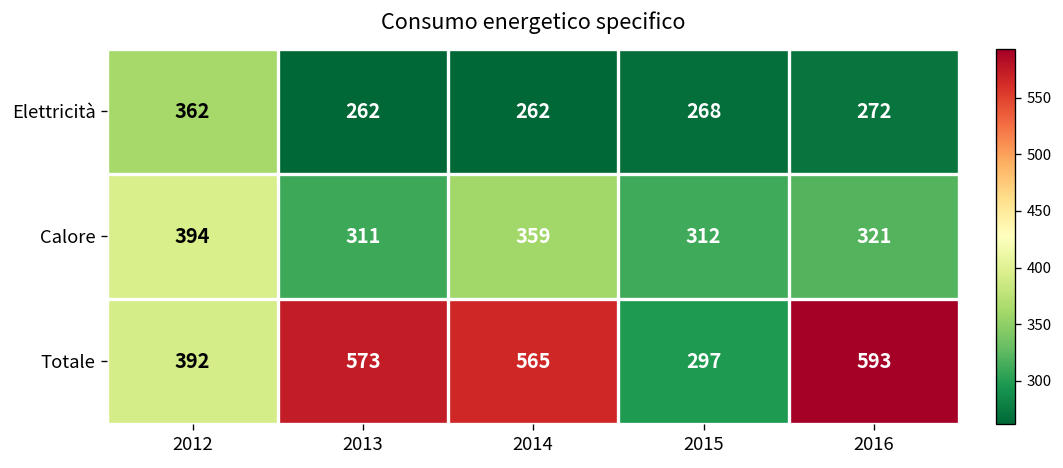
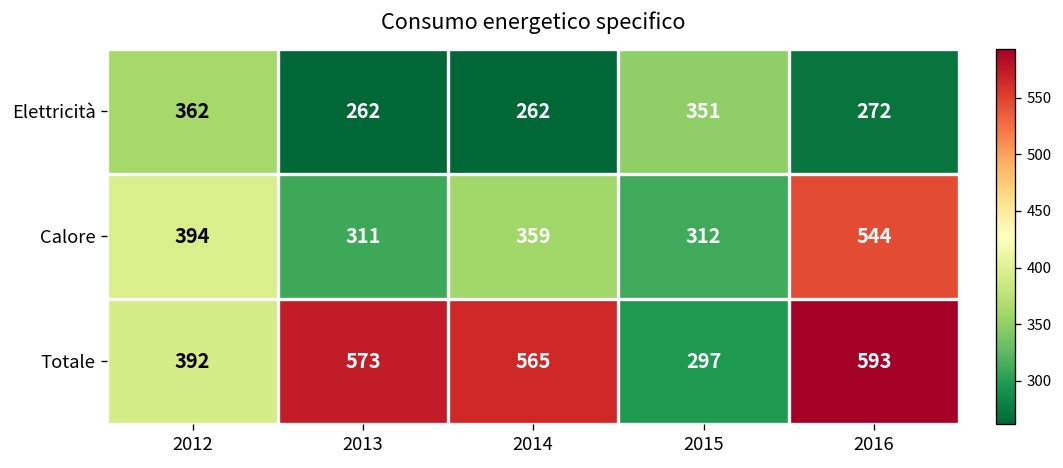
Elettricità, 2015: 268 -> 351
Calore, 2016: 321 -> 544
